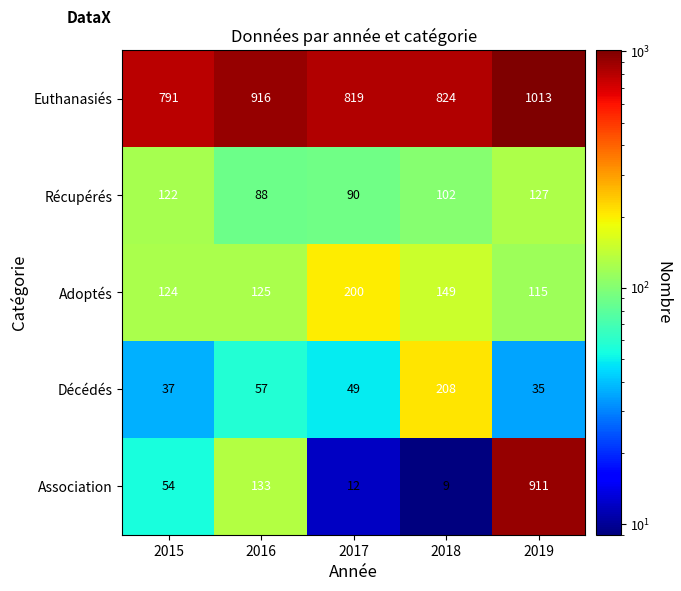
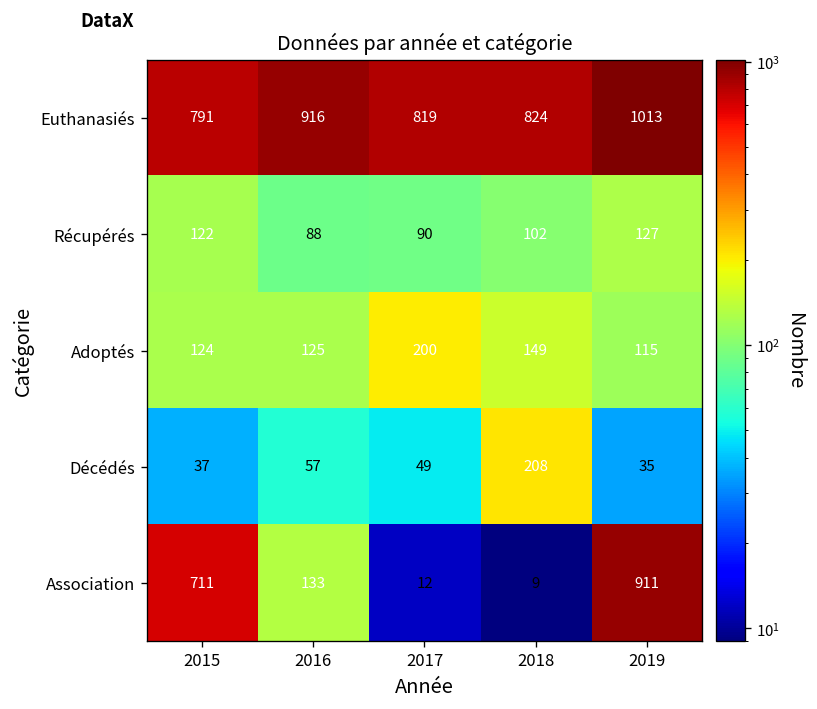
Association, 2015: 54 -> 711
